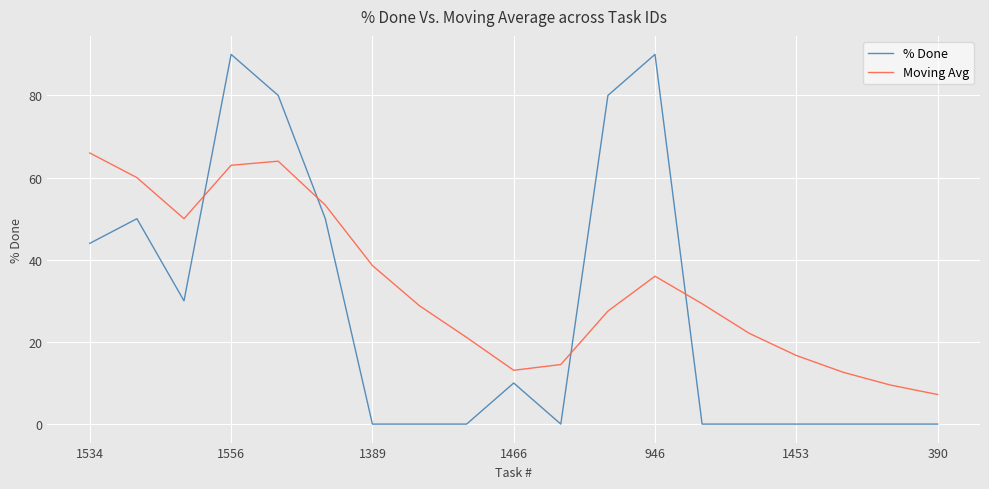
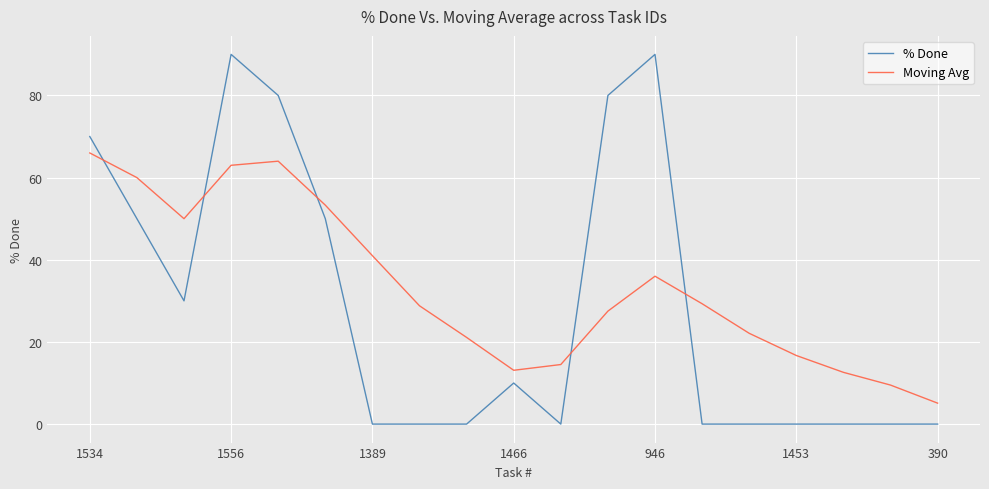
% Done, 1534: 44 -> 70
Moving Avg, 1389: 39 -> 41
Moving Avg, 390: 7 -> 5
